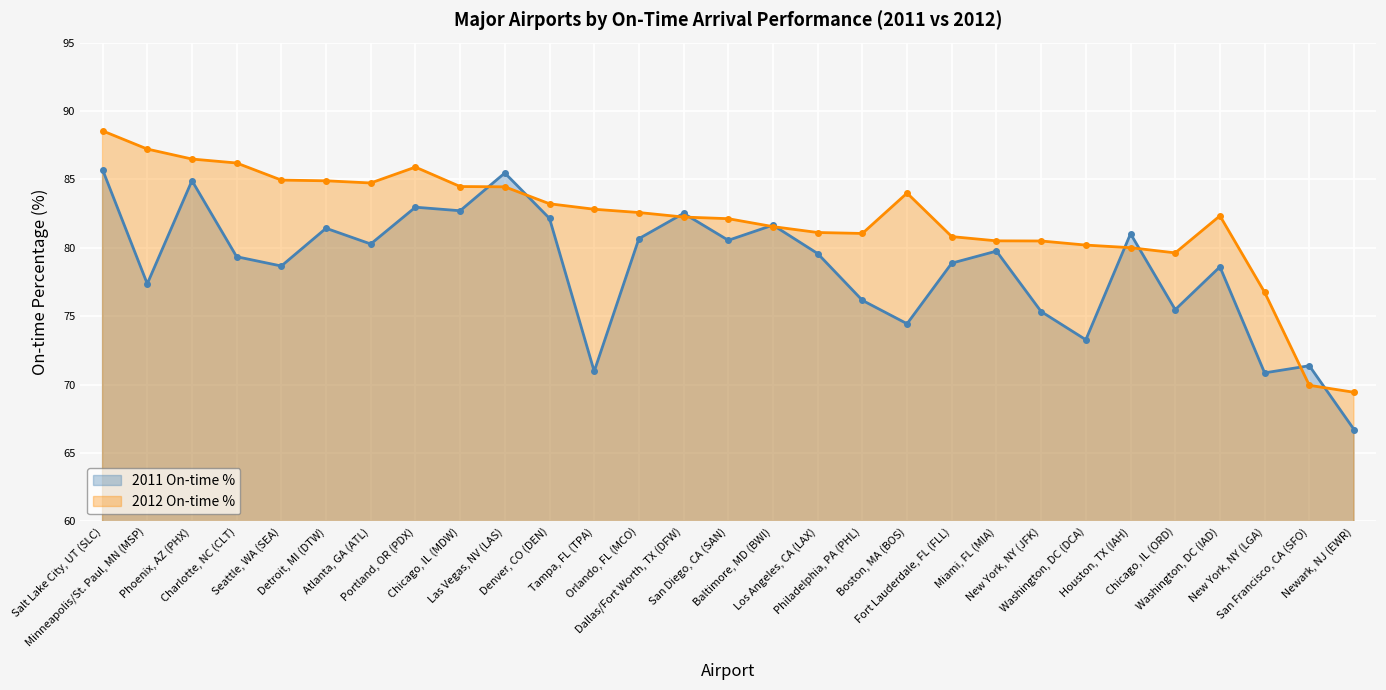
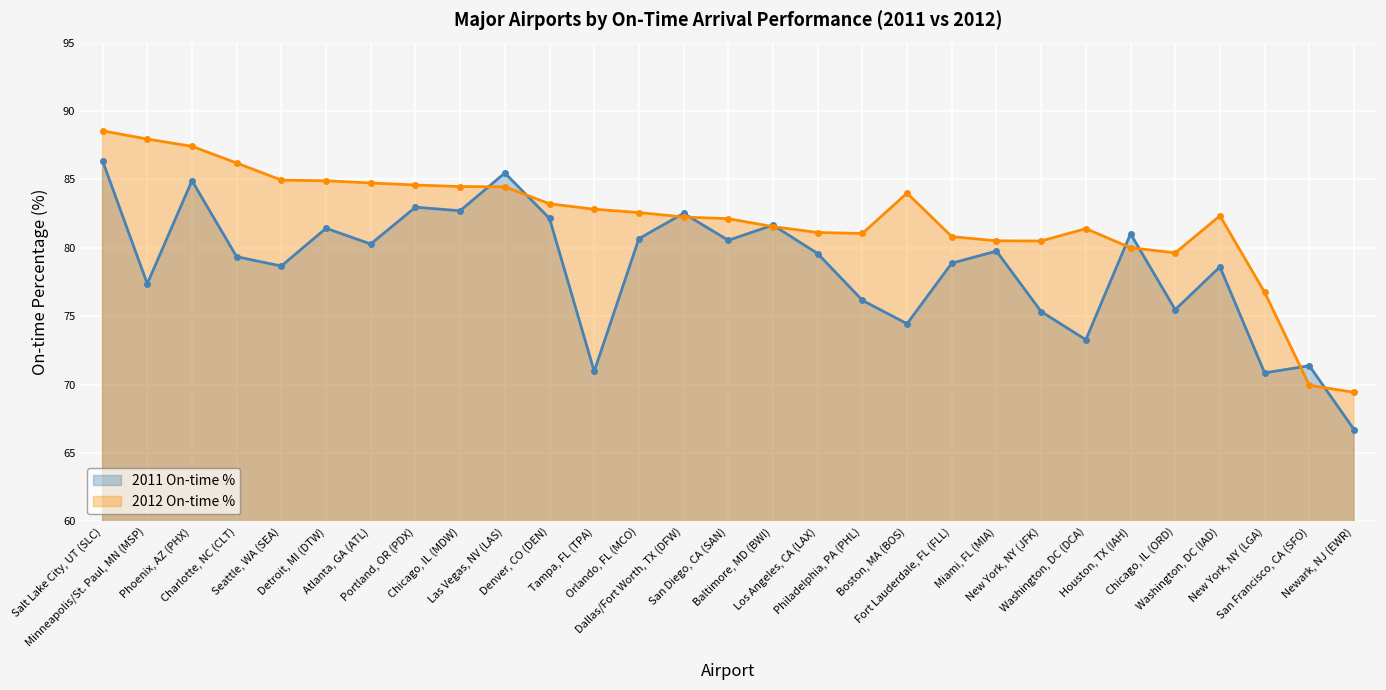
2011 On-time %, Salt Lake City, UT (SLC): 85.7 -> 86.4
2012 On-time %, Minneapolis/St. Paul, MN (MSP): 87.2 -> 88.0
2012 On-time %, Phoenix, AZ (PHX): 86.5 -> 87.4
2012 On-time %, Portland, OR (PDX): 85.9 -> 84.6
2012 On-time %, Washington, DC (DCA): 80.2 -> 81.4
